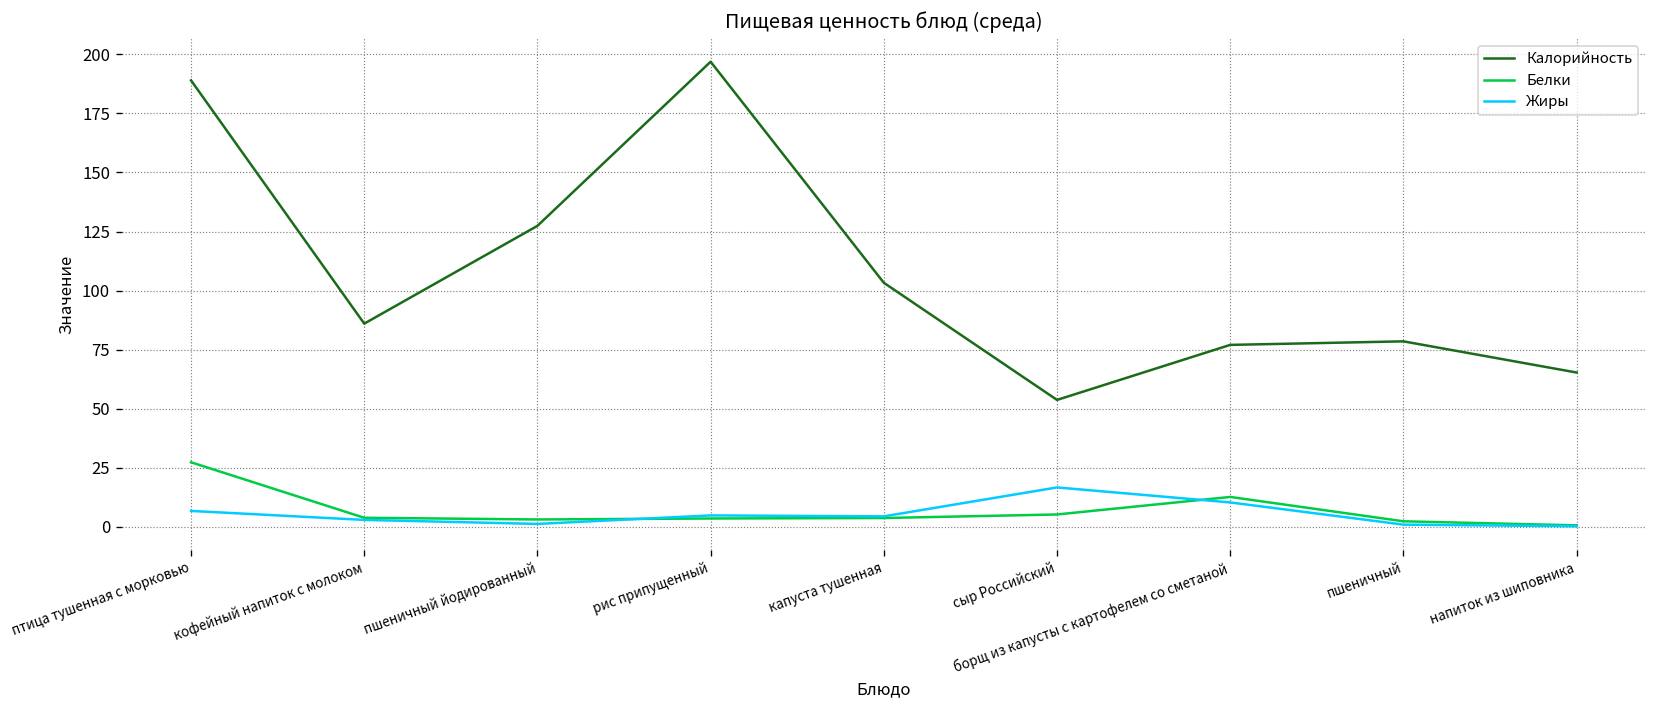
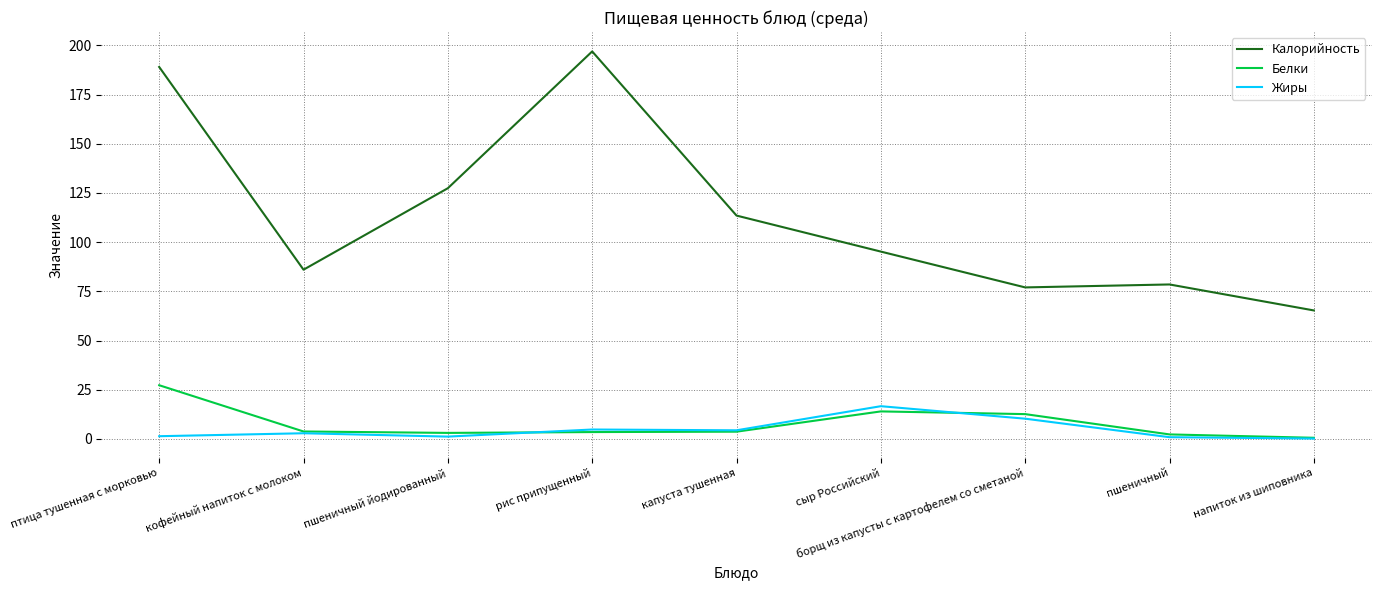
Жиры, птица тушенная с морковью: 7 -> 1
Калорийность, капуста тушенная: 103 -> 114
Калорийность, сыр Российский: 54 -> 95
Белки, сыр Российский: 5 -> 14
